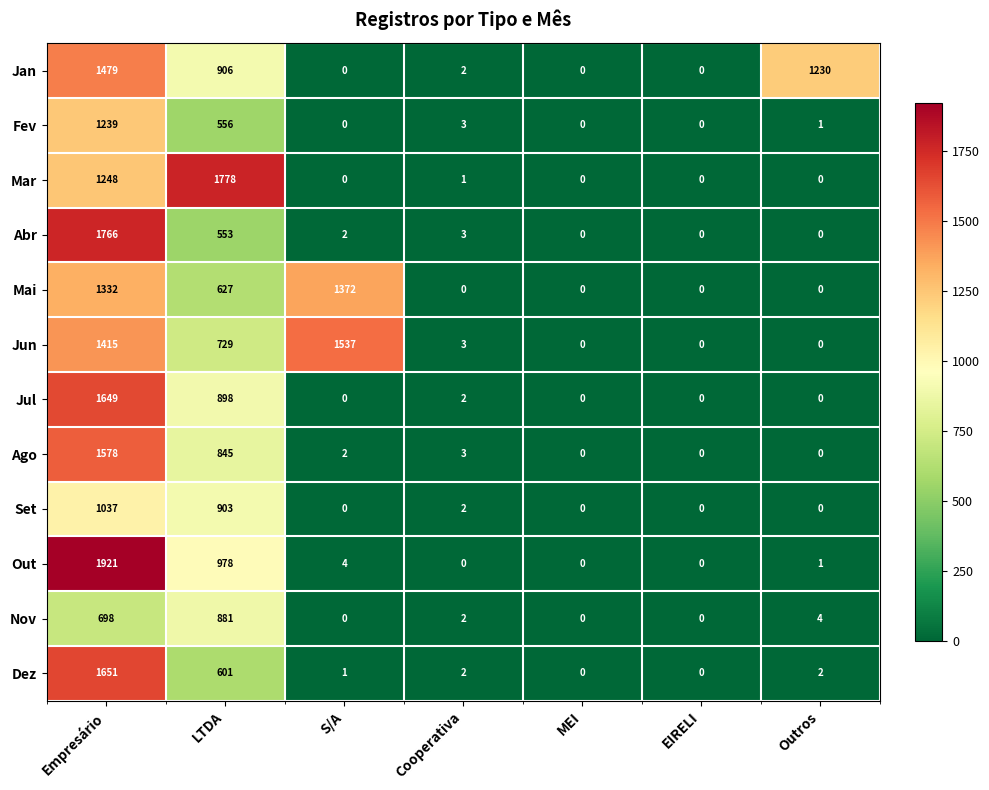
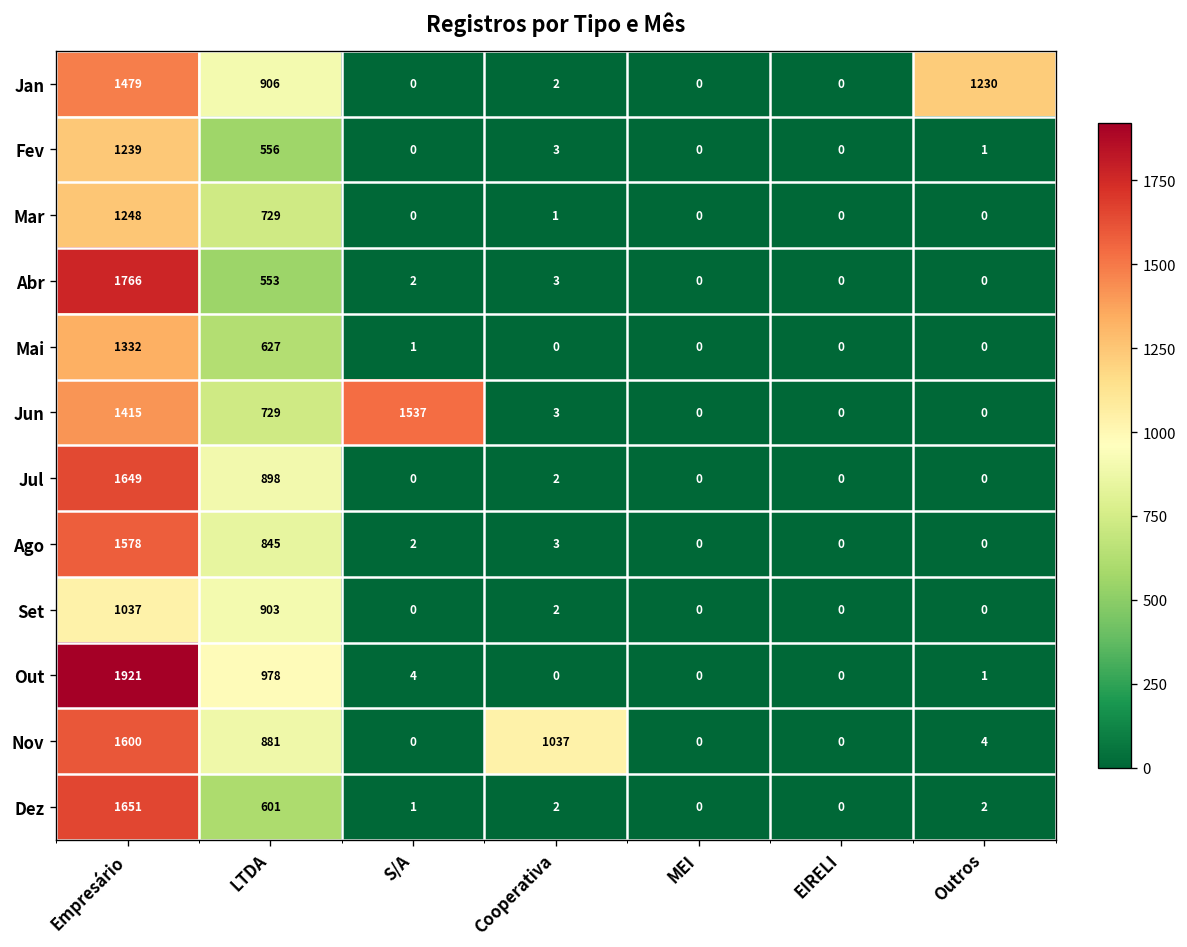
Mar, LTDA: 1778 -> 729
Mai, S/A: 1372 -> 1
Nov, Empresário: 698 -> 1600
Nov, Cooperativa: 2 -> 1037
